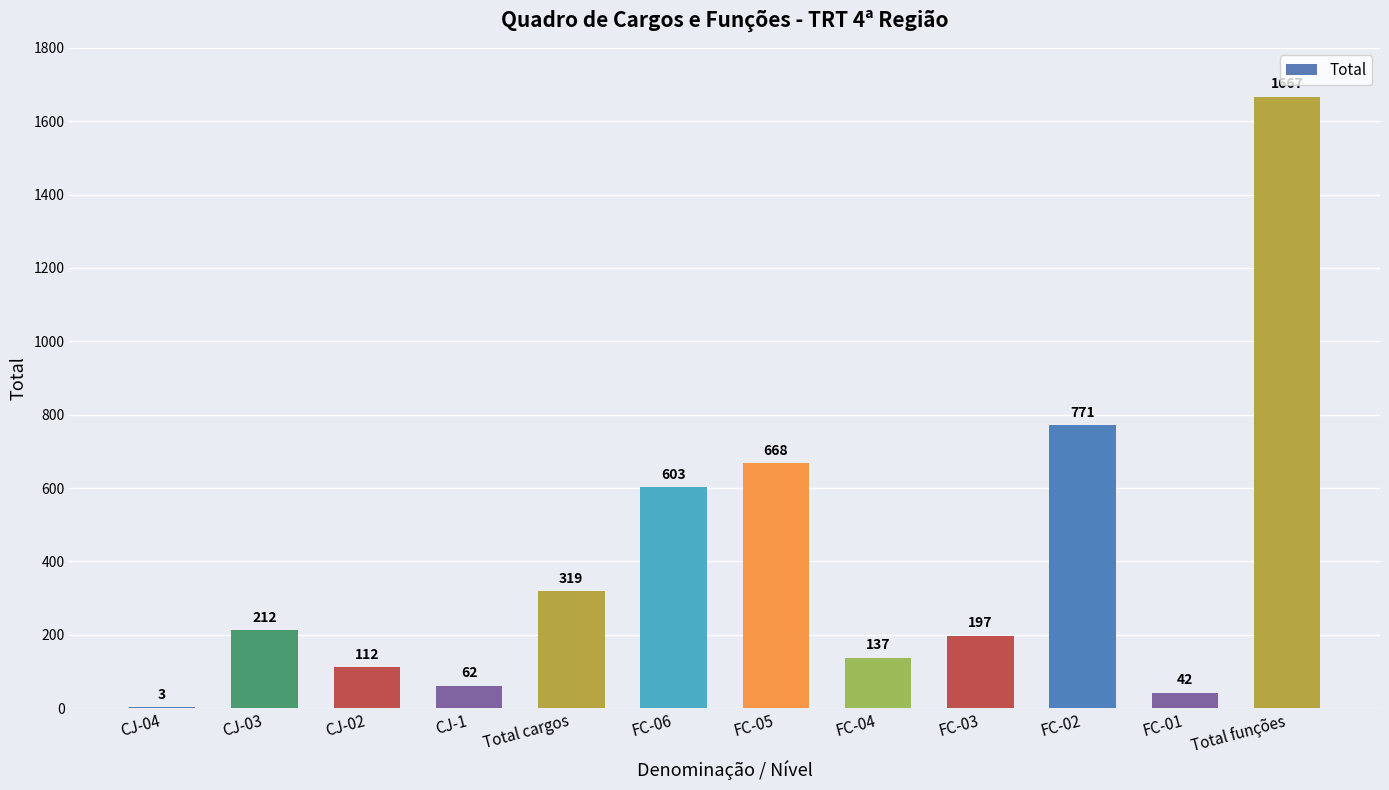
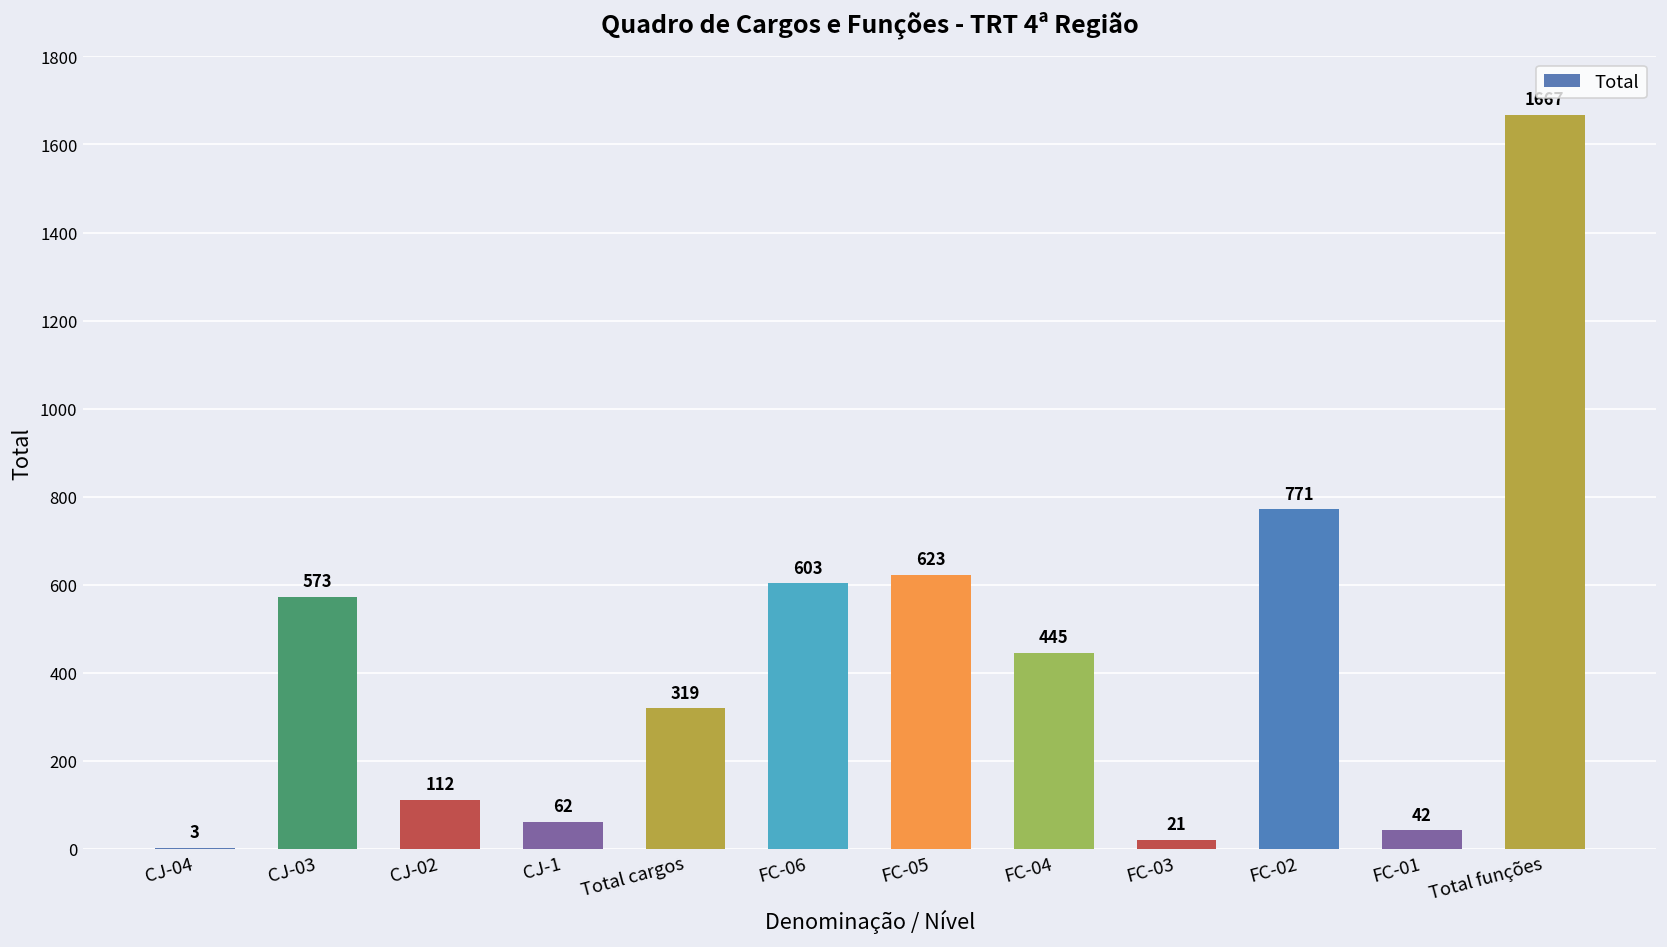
CJ-03: 212 -> 573
FC-05: 668 -> 623
FC-04: 137 -> 445
FC-03: 197 -> 21
